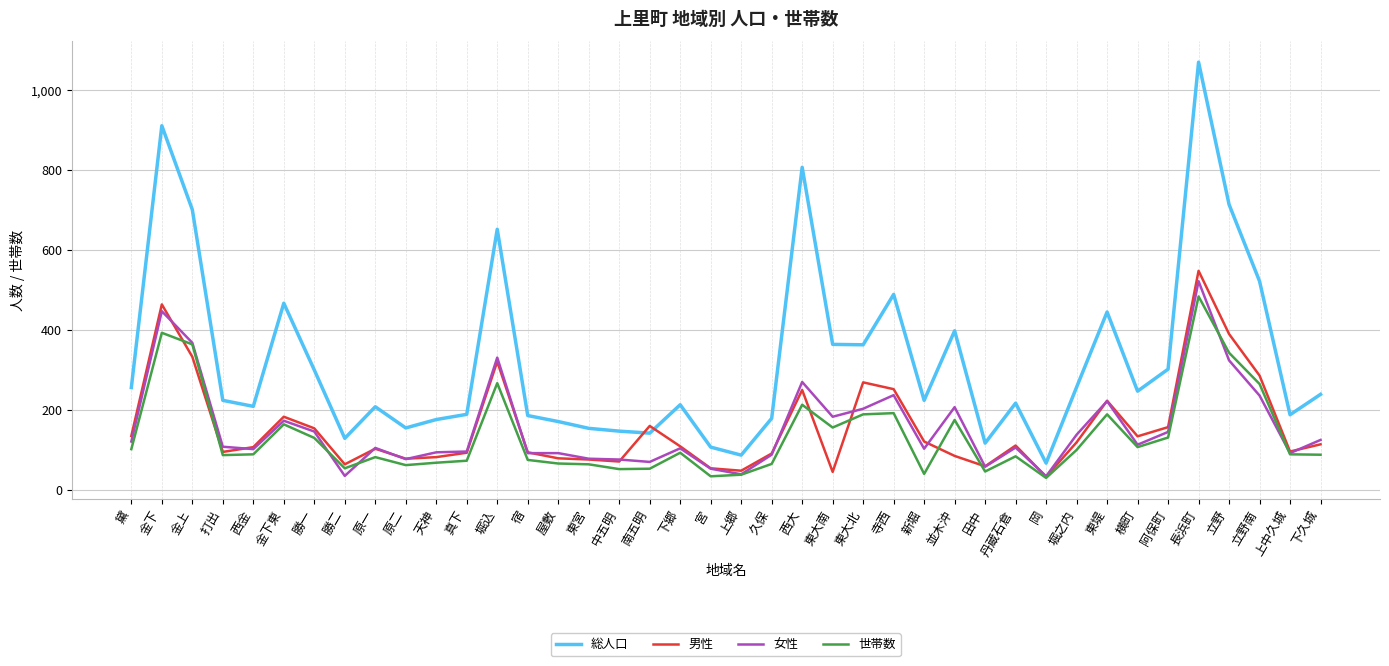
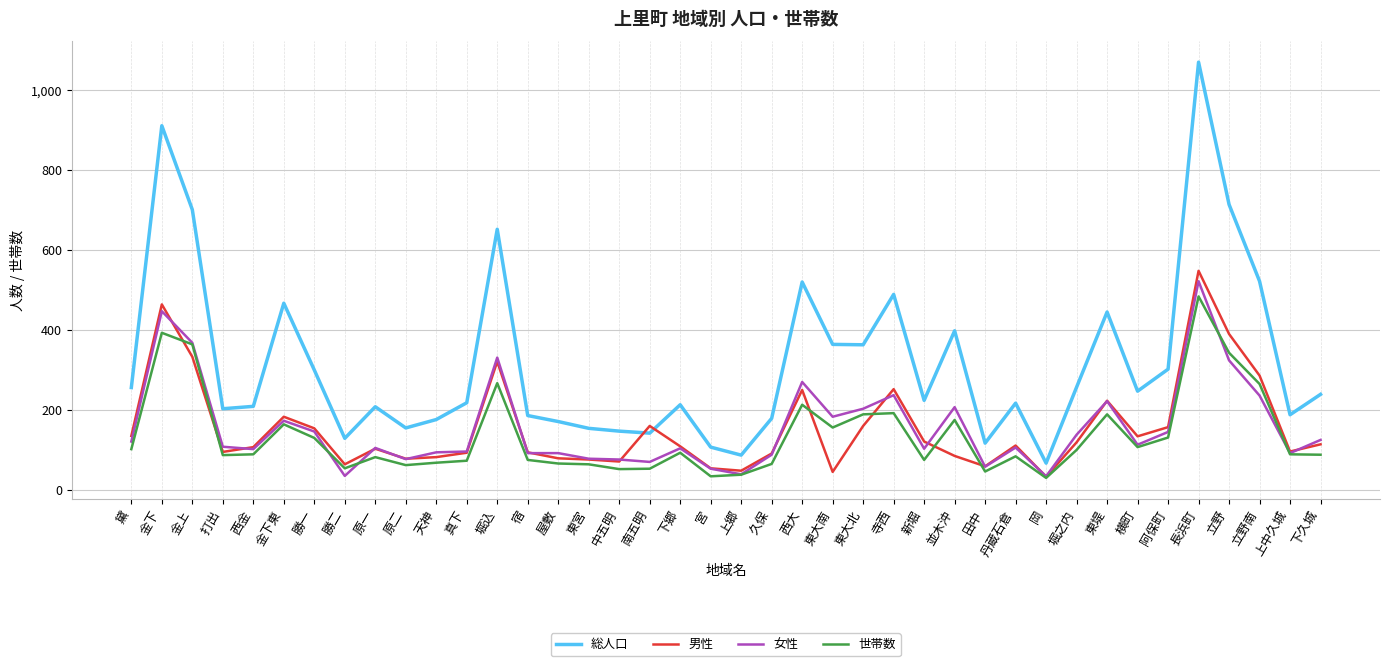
総人口, 打出: 220 -> 200
総人口, 真下: 190 -> 220
総人口, 西大: 810 -> 520
男性, 東大北: 270 -> 160
世帯数, 新堀: 40 -> 80
